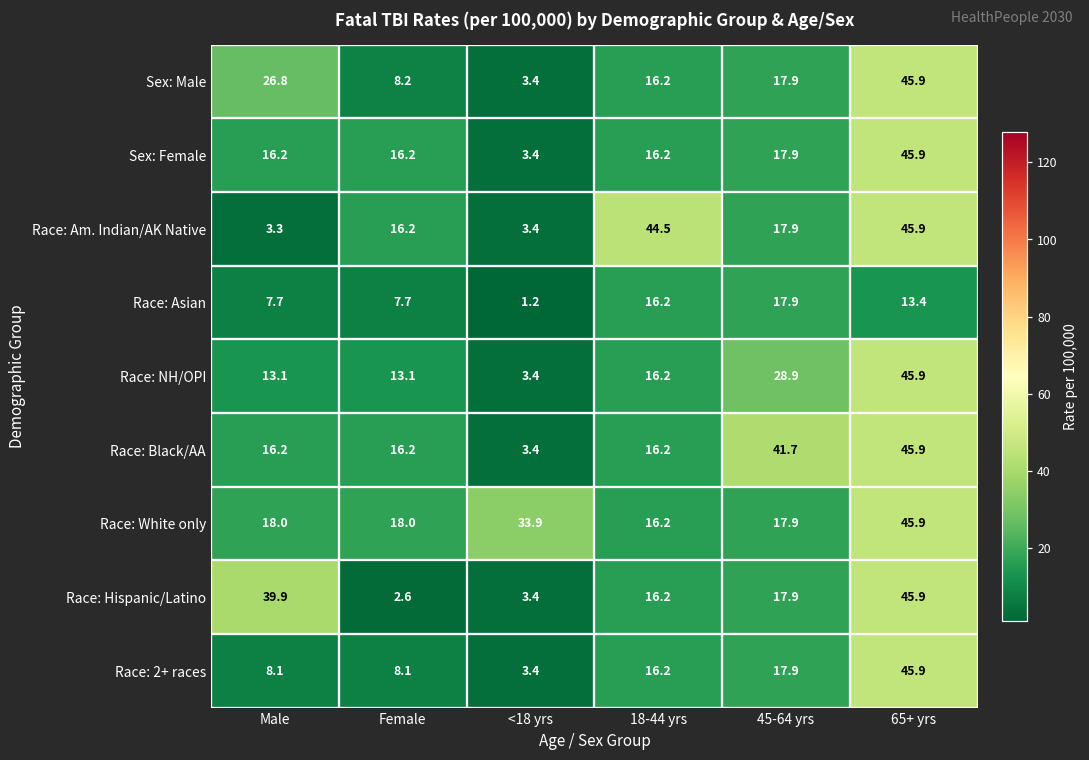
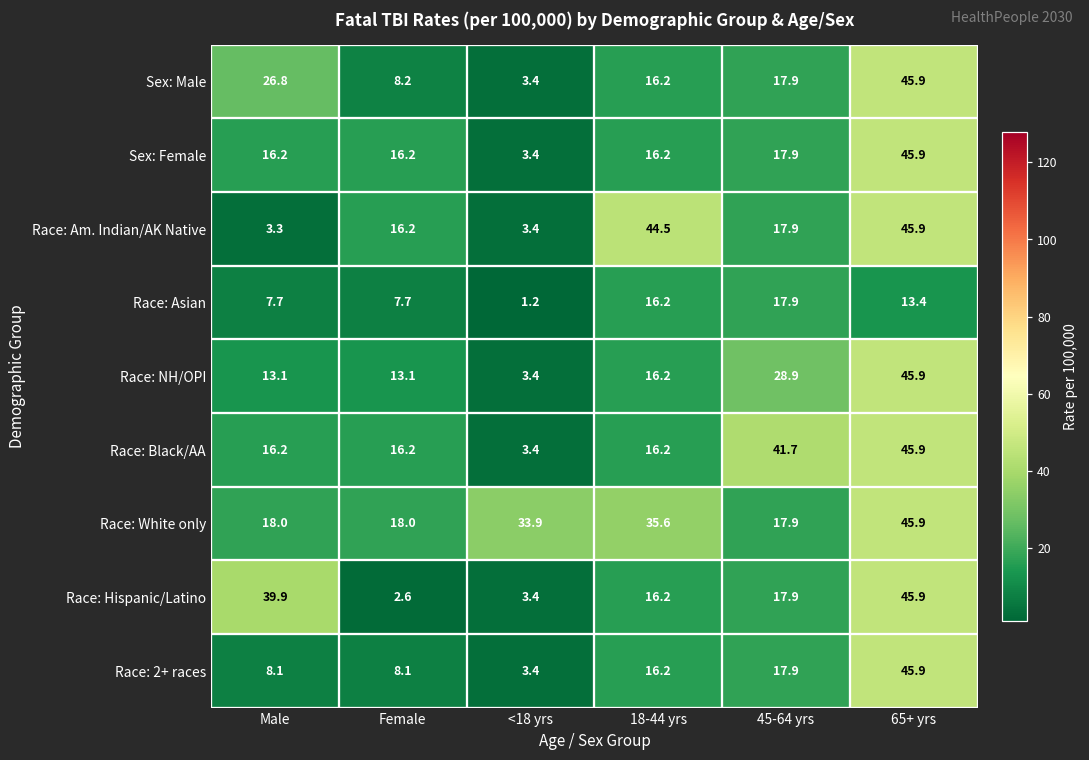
Race: White only, 18-44 yrs: 16.2 -> 35.6
